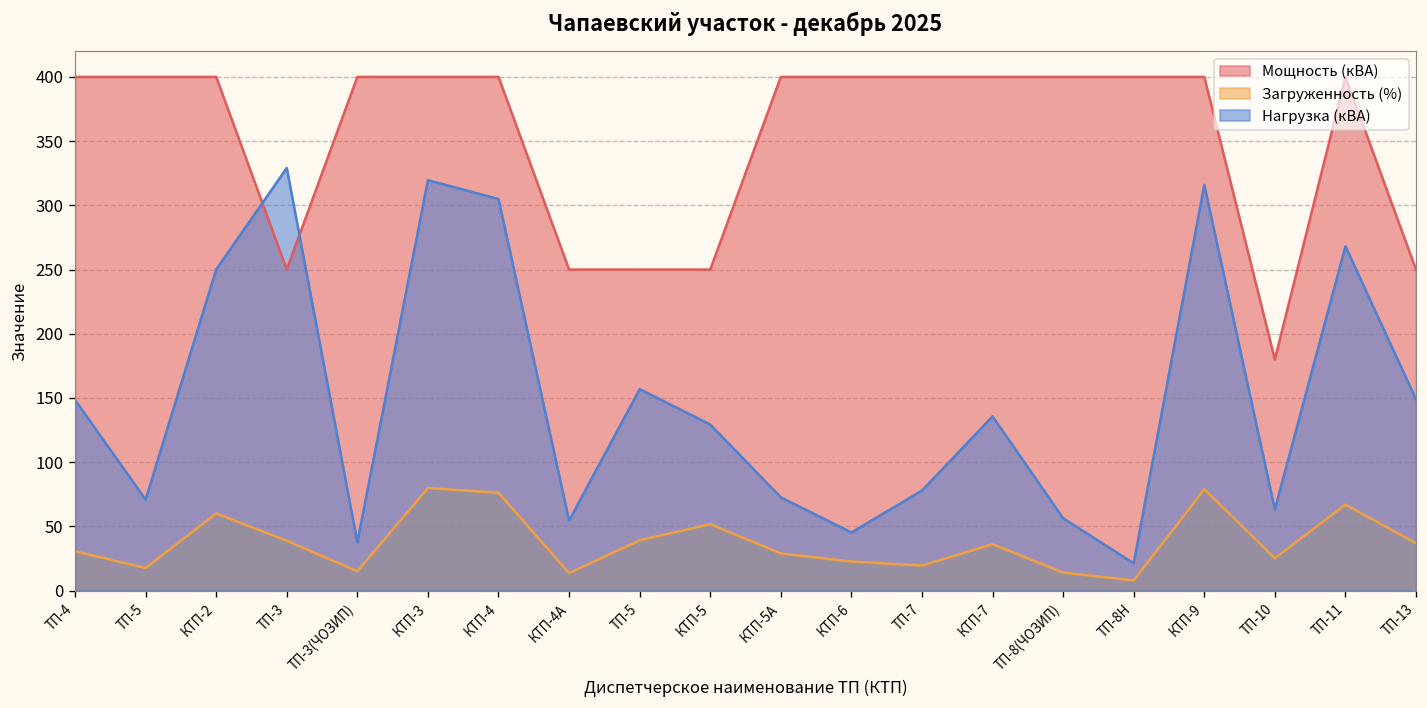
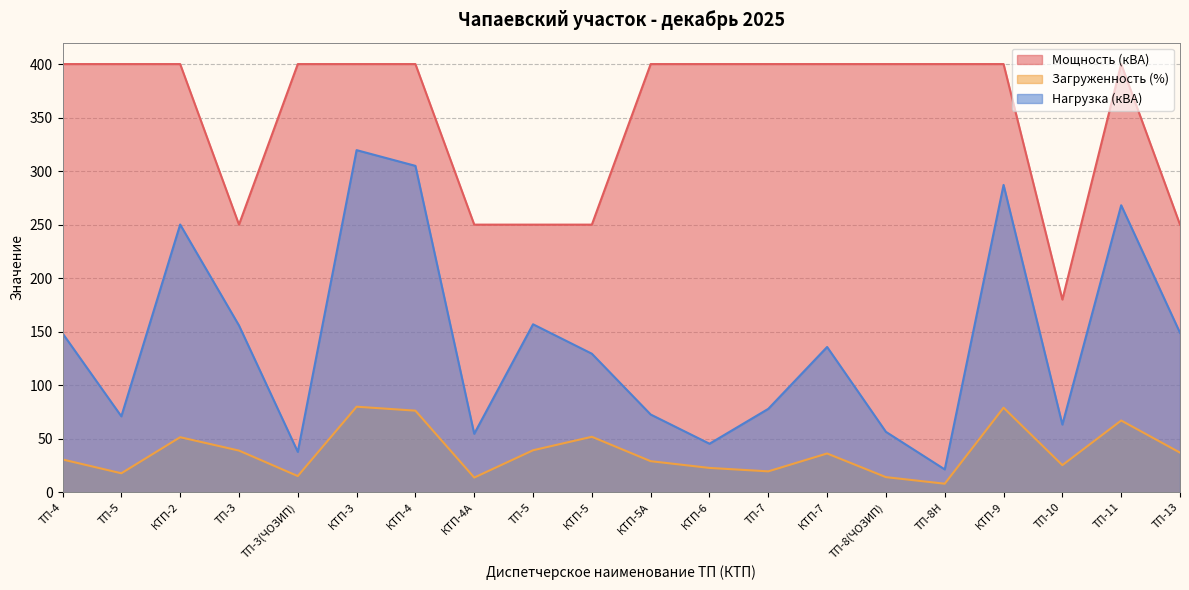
Загруженность (%), КТП-2: 60 -> 51
Нагрузка (кВА), ТП-3: 329 -> 156
Нагрузка (кВА), КТП-9: 316 -> 287
